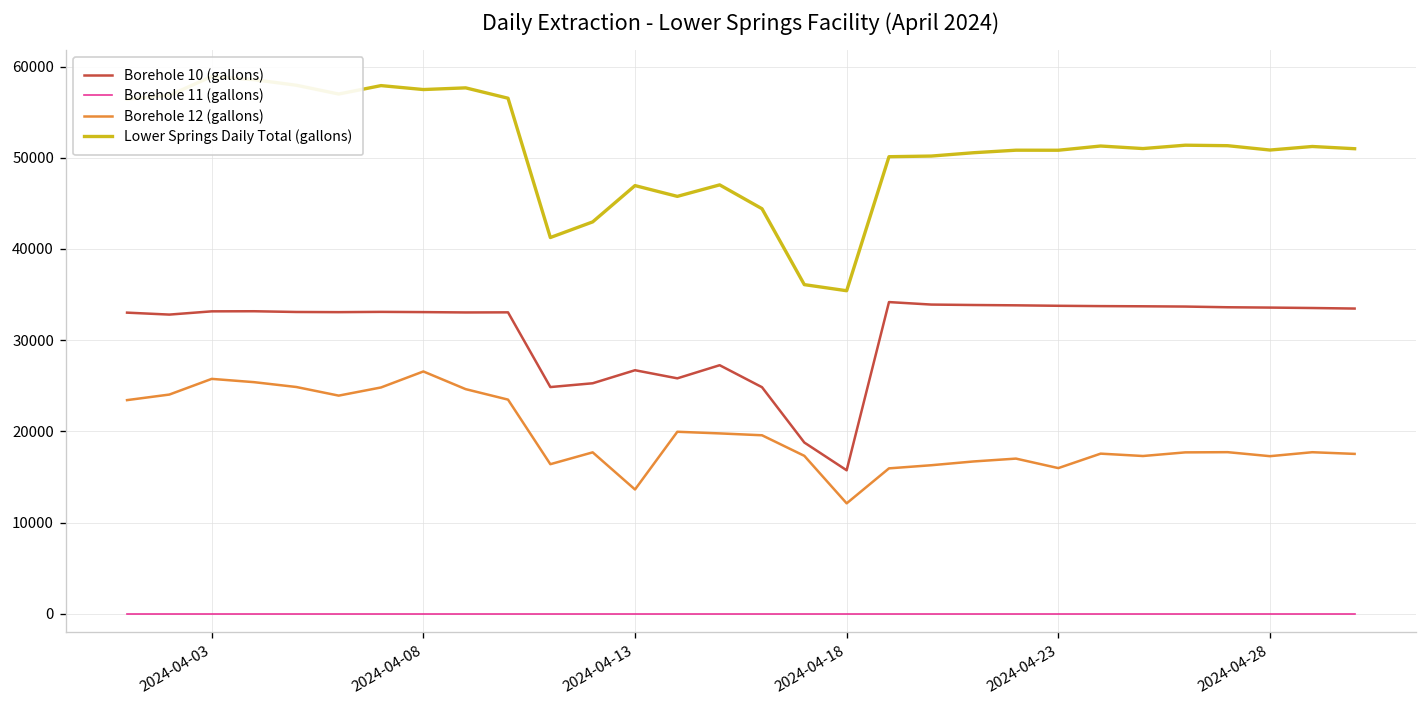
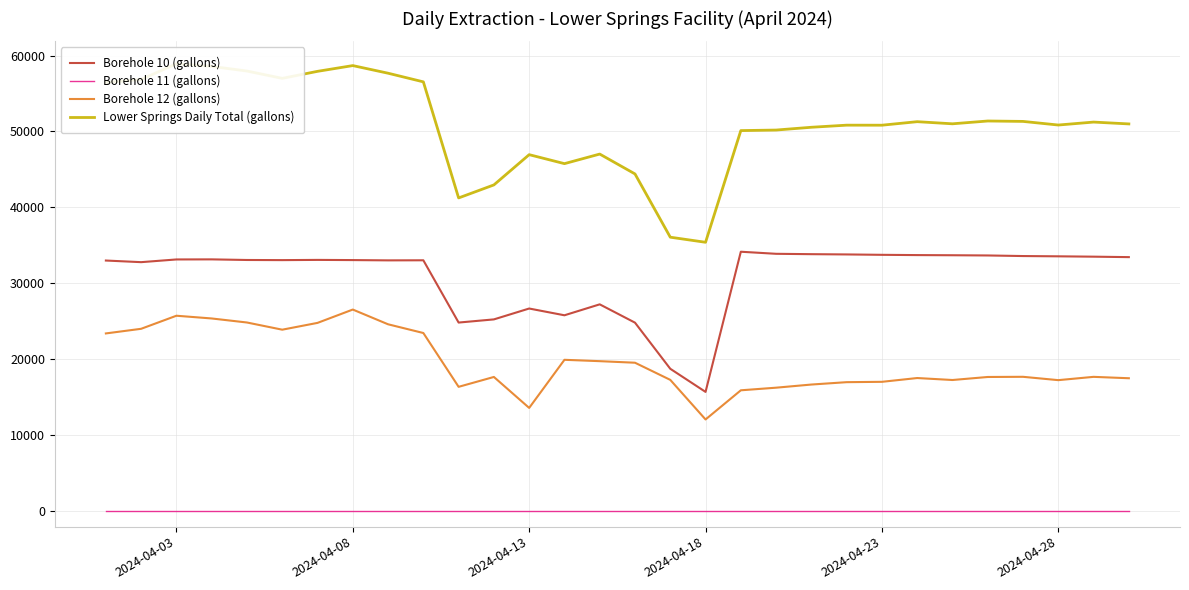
Lower Springs Daily Total (gallons), 2024-04-08: 57000 -> 59000
Borehole 12 (gallons), 2024-04-23: 16000 -> 17000
